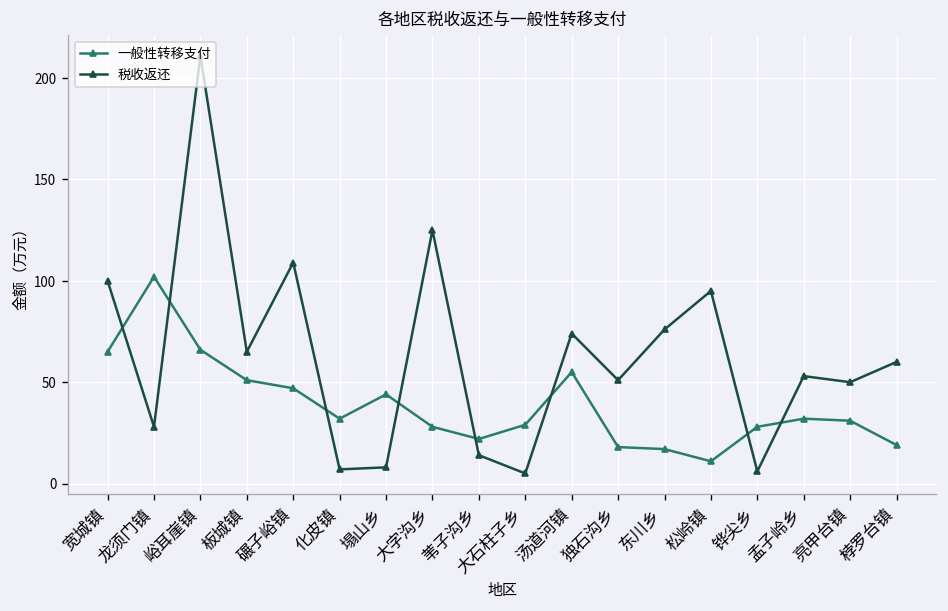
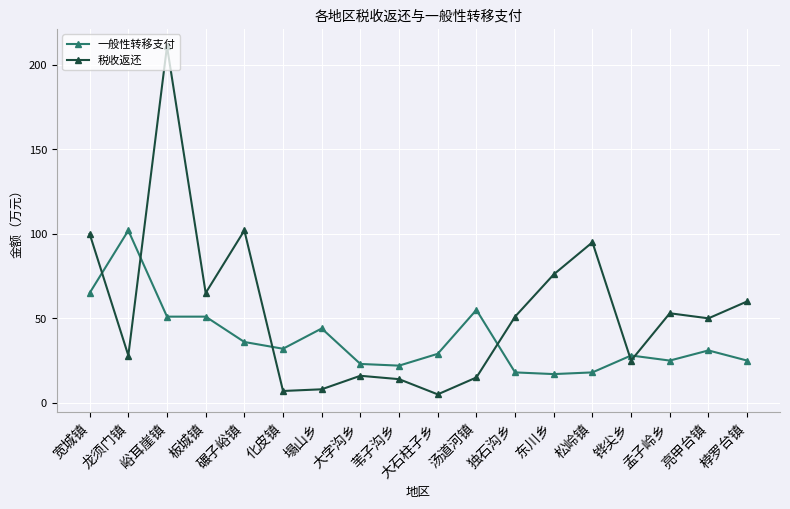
一般性转移支付, 峪耳崖镇: 66 -> 51
一般性转移支付, 碾子峪镇: 47 -> 36
税收返还, 碾子峪镇: 109 -> 102
一般性转移支付, 大字沟乡: 28 -> 23
税收返还, 大字沟乡: 125 -> 16
税收返还, 汤道河镇: 74 -> 15
一般性转移支付, 松岭镇: 11 -> 18
税收返还, 铧尖乡: 6 -> 25
一般性转移支付, 孟子岭乡: 32 -> 25
一般性转移支付, 桲罗台镇: 19 -> 25
